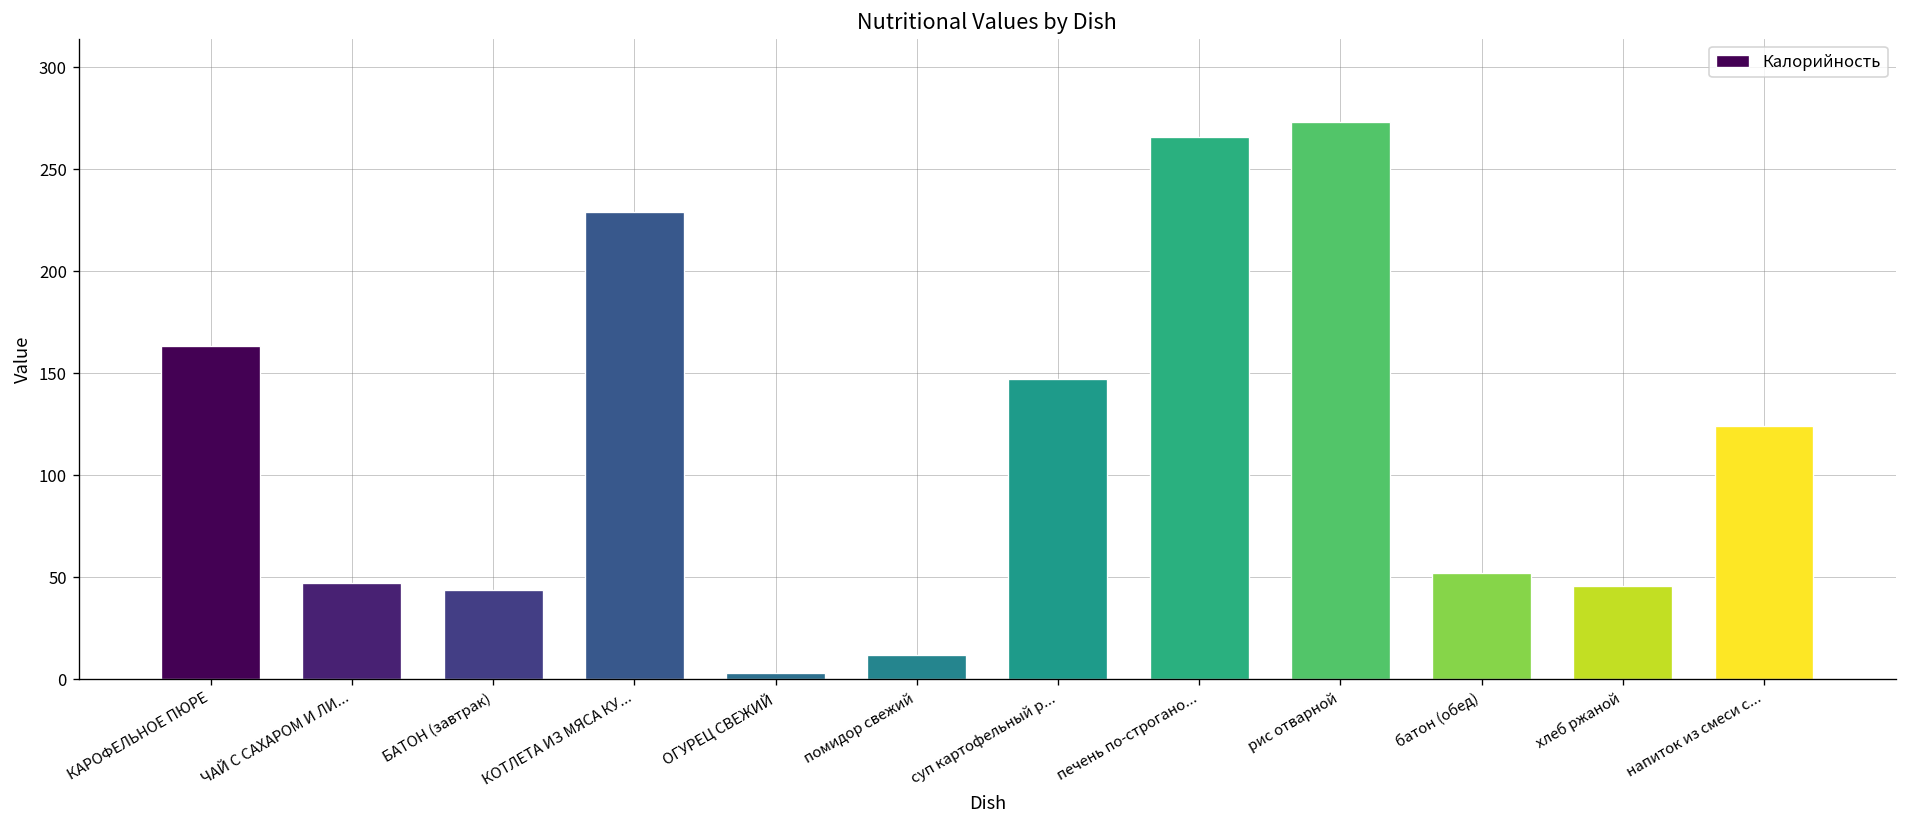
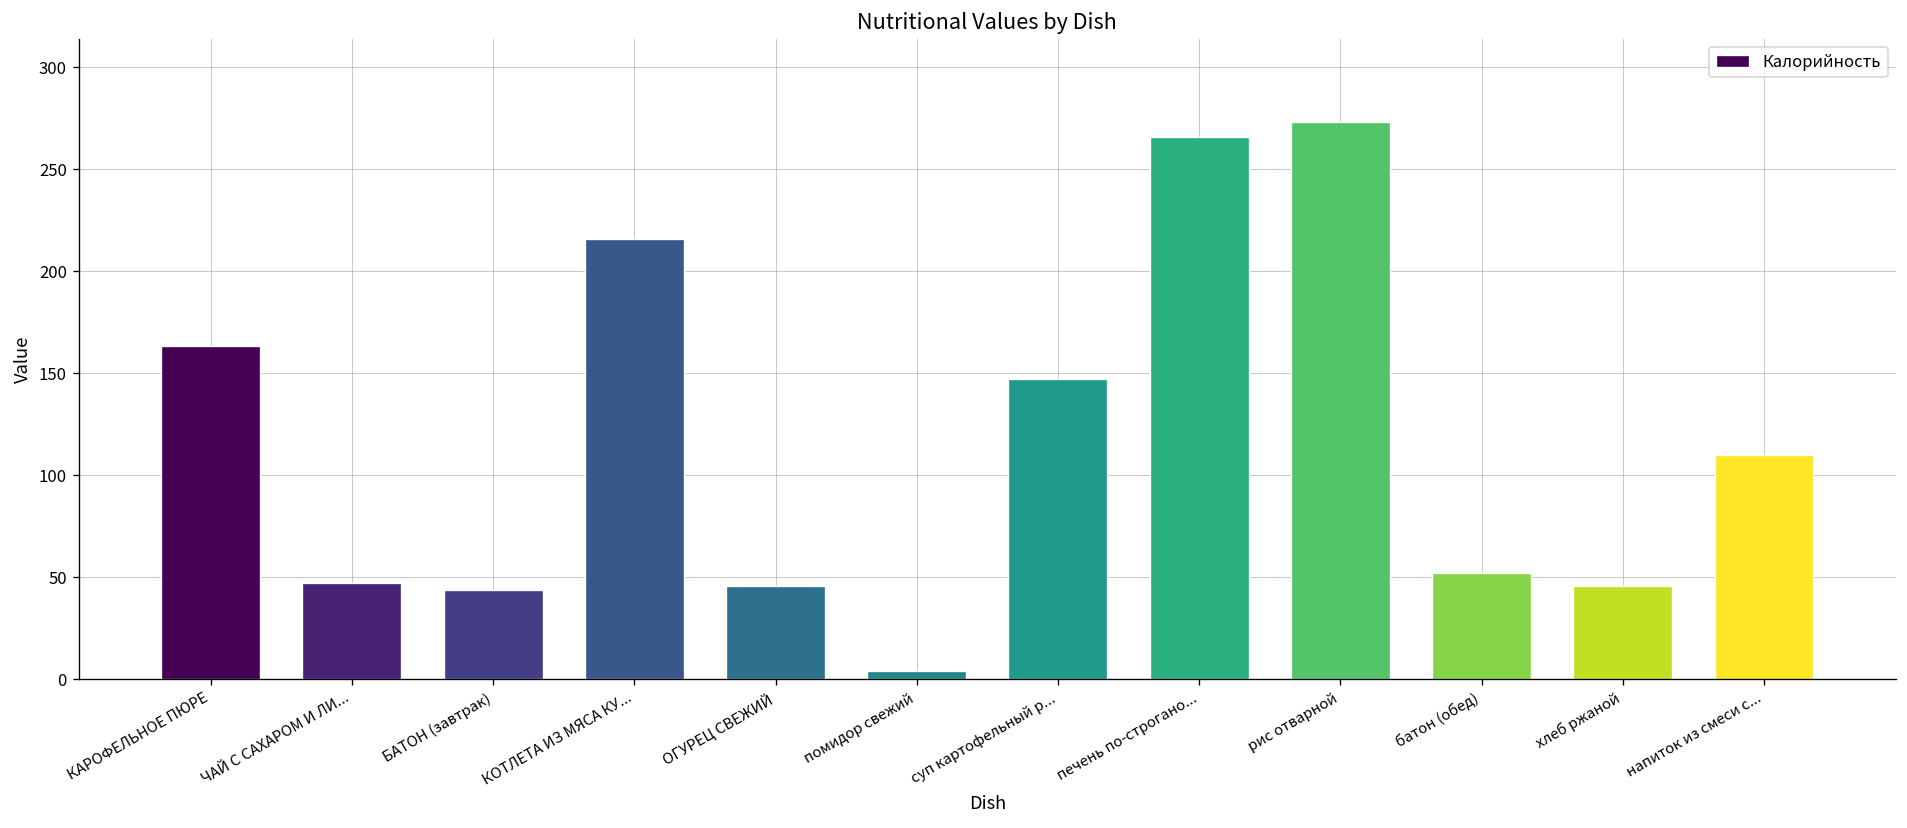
КОТЛЕТА ИЗ МЯСА КУ...: 229 -> 216
ОГУРЕЦ СВЕЖИЙ: 3 -> 46
помидор свежий: 12 -> 4
напиток из смеси с...: 124 -> 110
